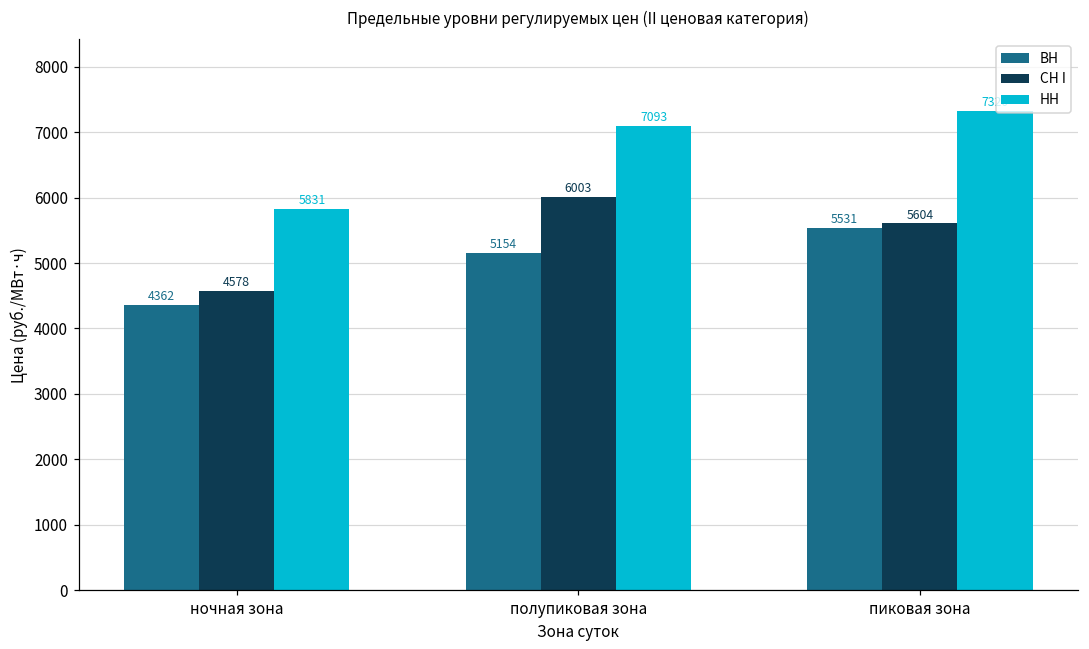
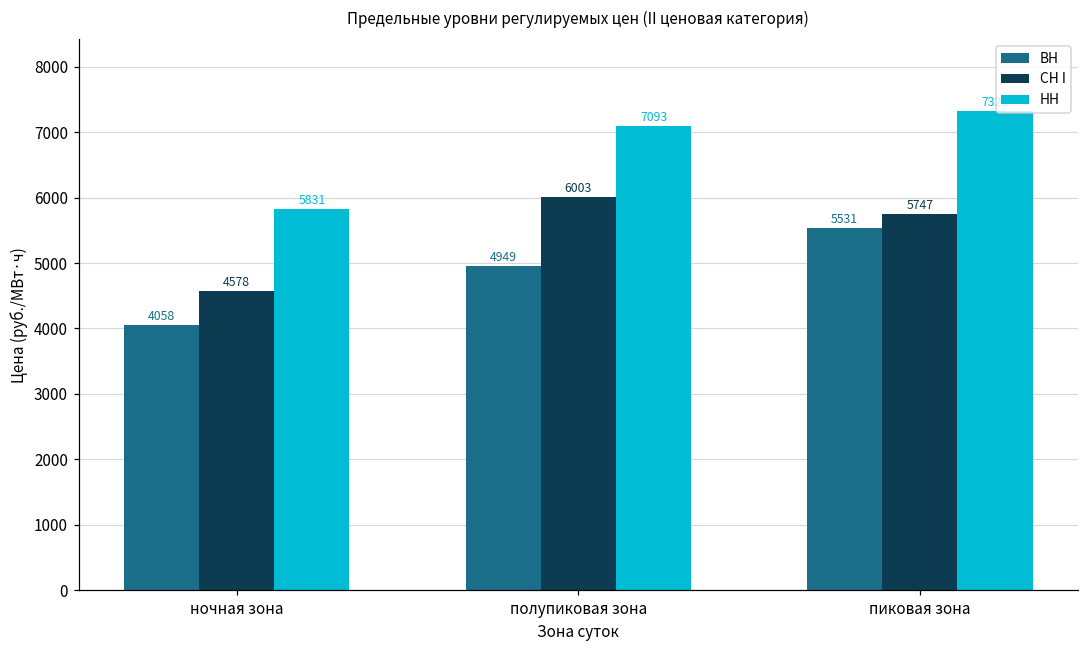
ВН, ночная зона: 4362 -> 4058
ВН, полупиковая зона: 5154 -> 4949
СН I, пиковая зона: 5604 -> 5747
